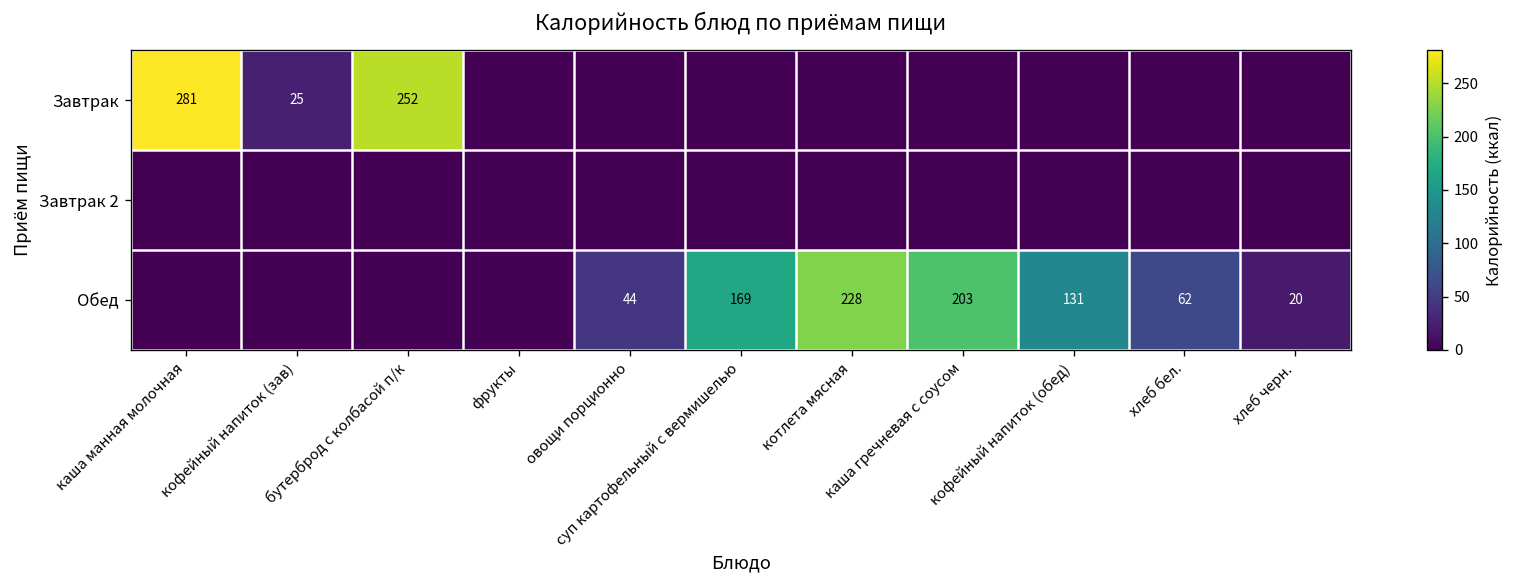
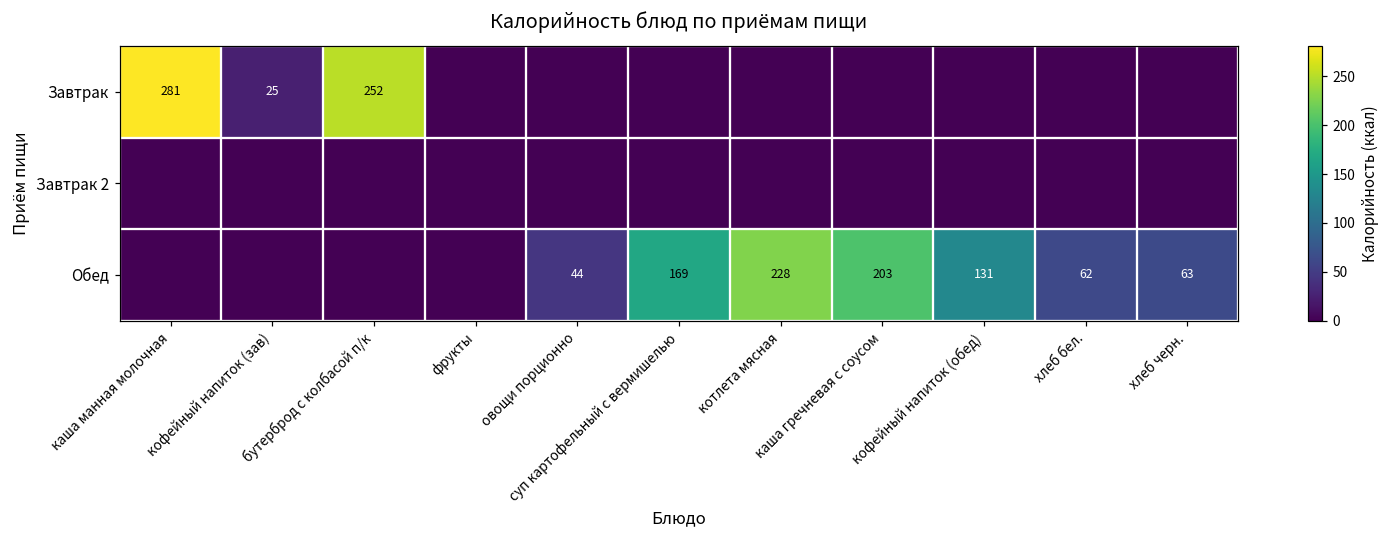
Обед, хлеб черн.: 20 -> 63
